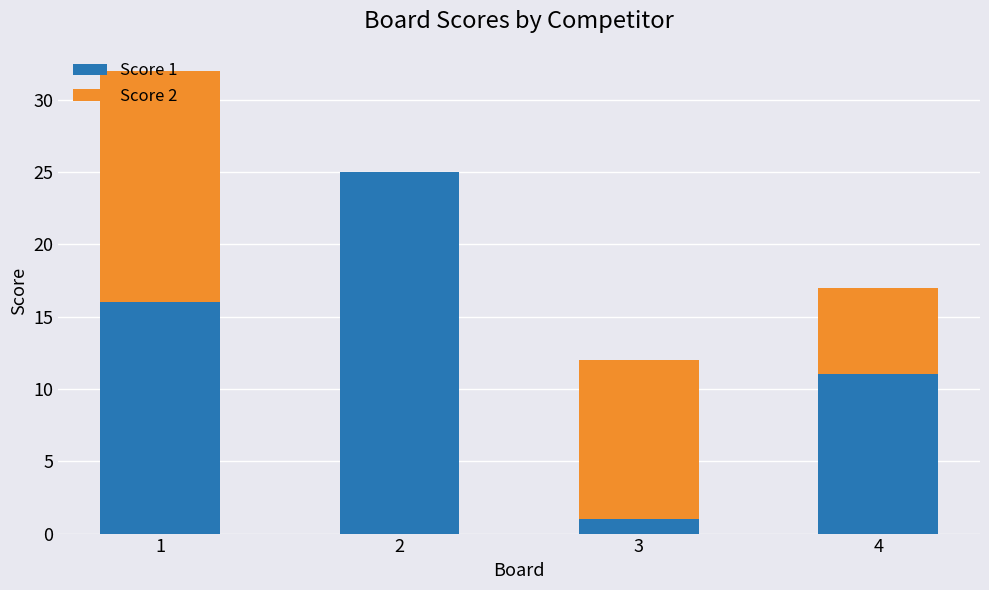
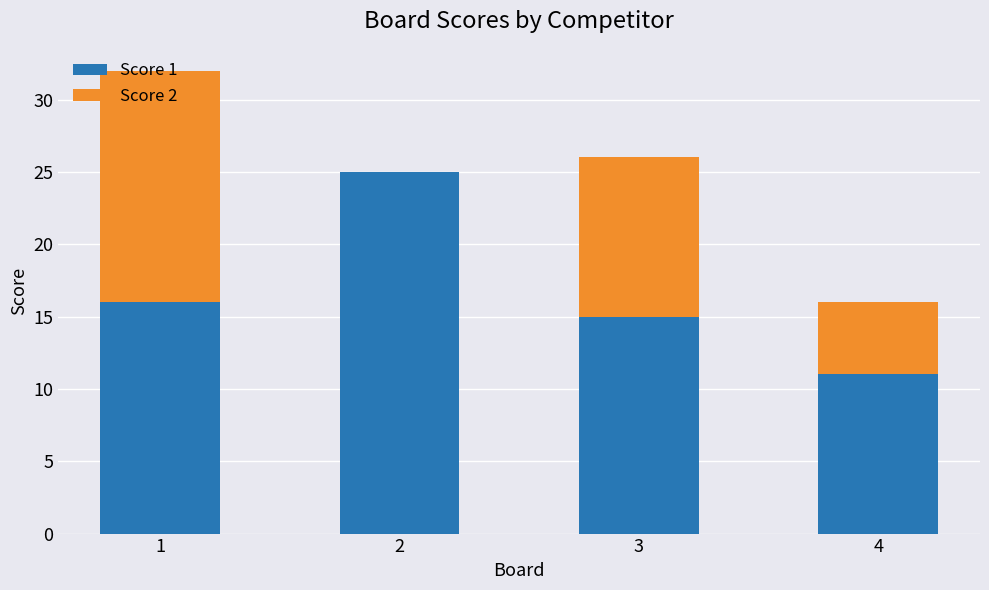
Score 1, 3: 1 -> 15
Score 2, 4: 6 -> 5
